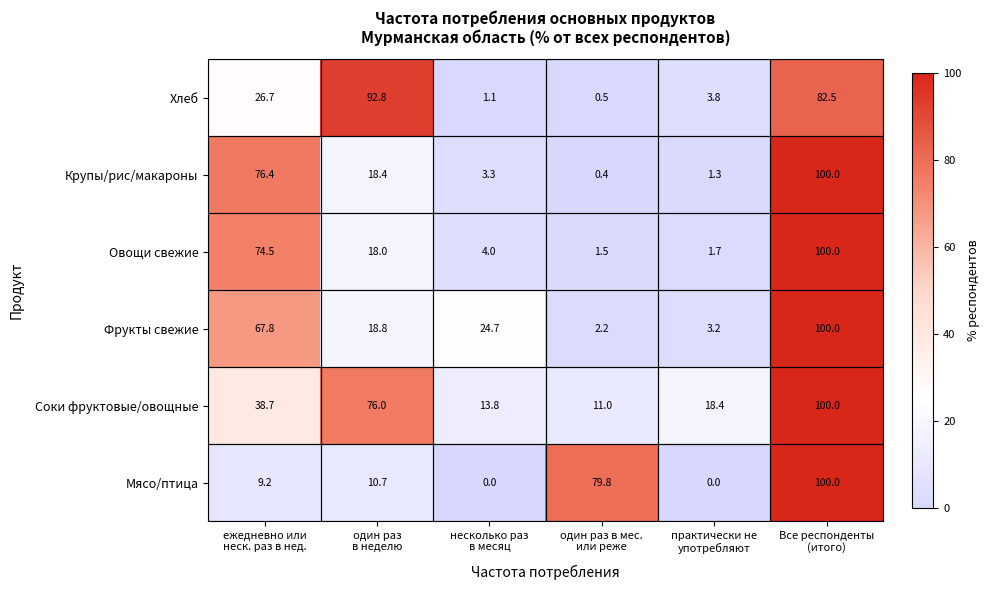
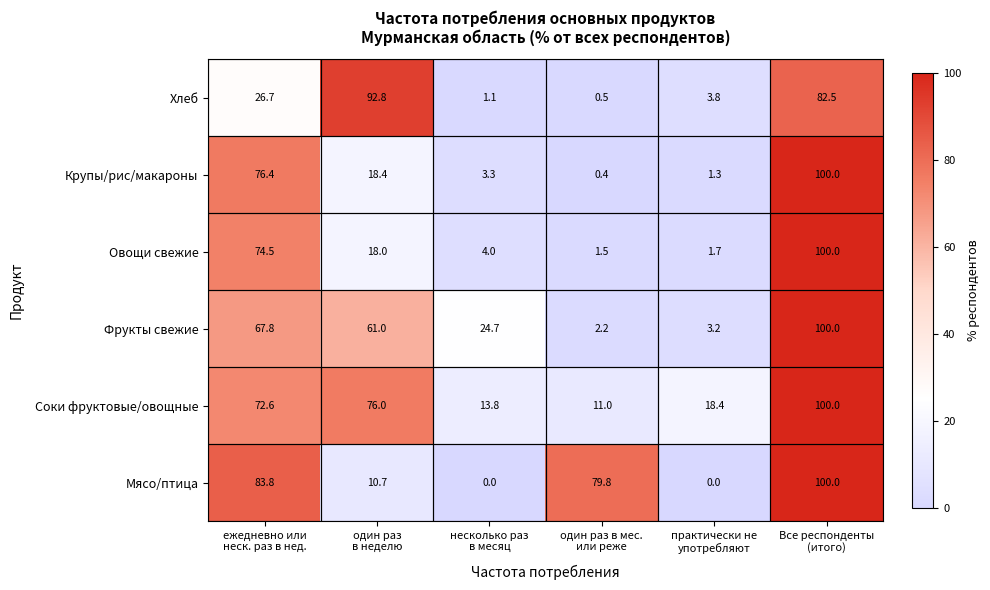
Фрукты свежие, один раз в неделю: 18.8 -> 61.0
Соки фруктовые/овощные, ежедневно или неск. раз в нед.: 38.7 -> 72.6
Мясо/птица, ежедневно или неск. раз в нед.: 9.2 -> 83.8
